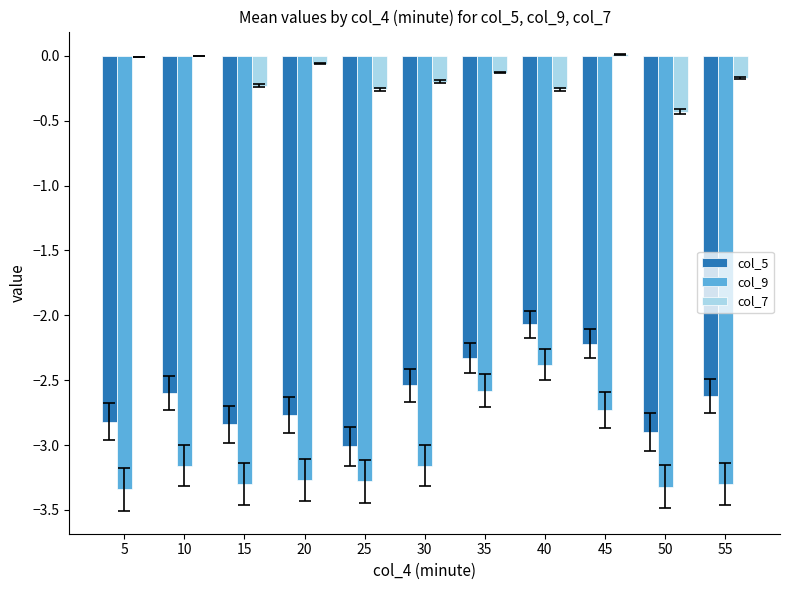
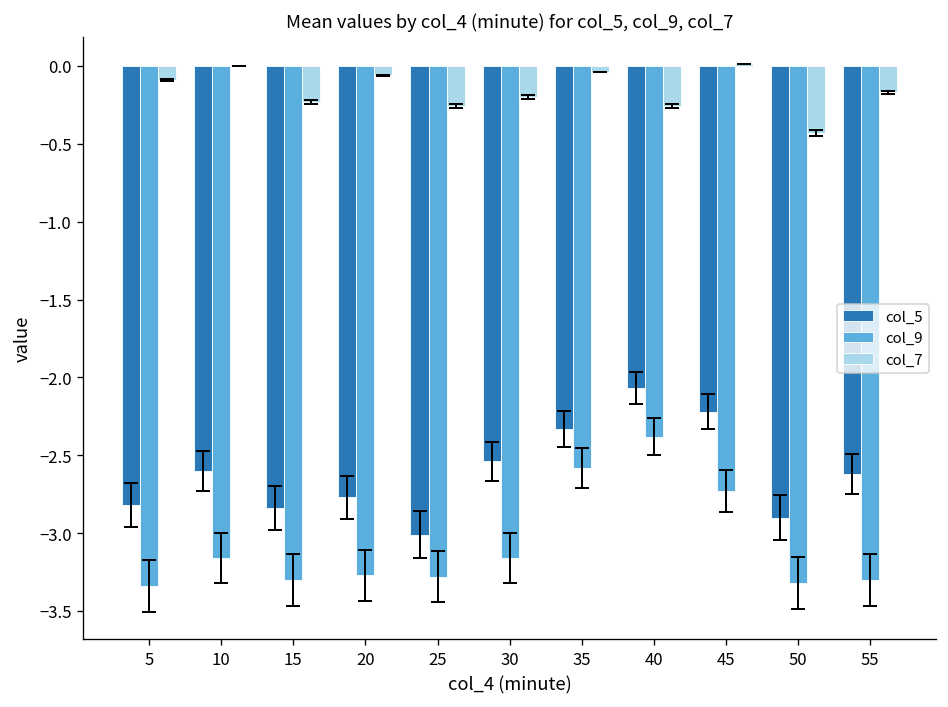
col_7, 5: -0.01 -> -0.09
col_7, 35: -0.13 -> -0.04
